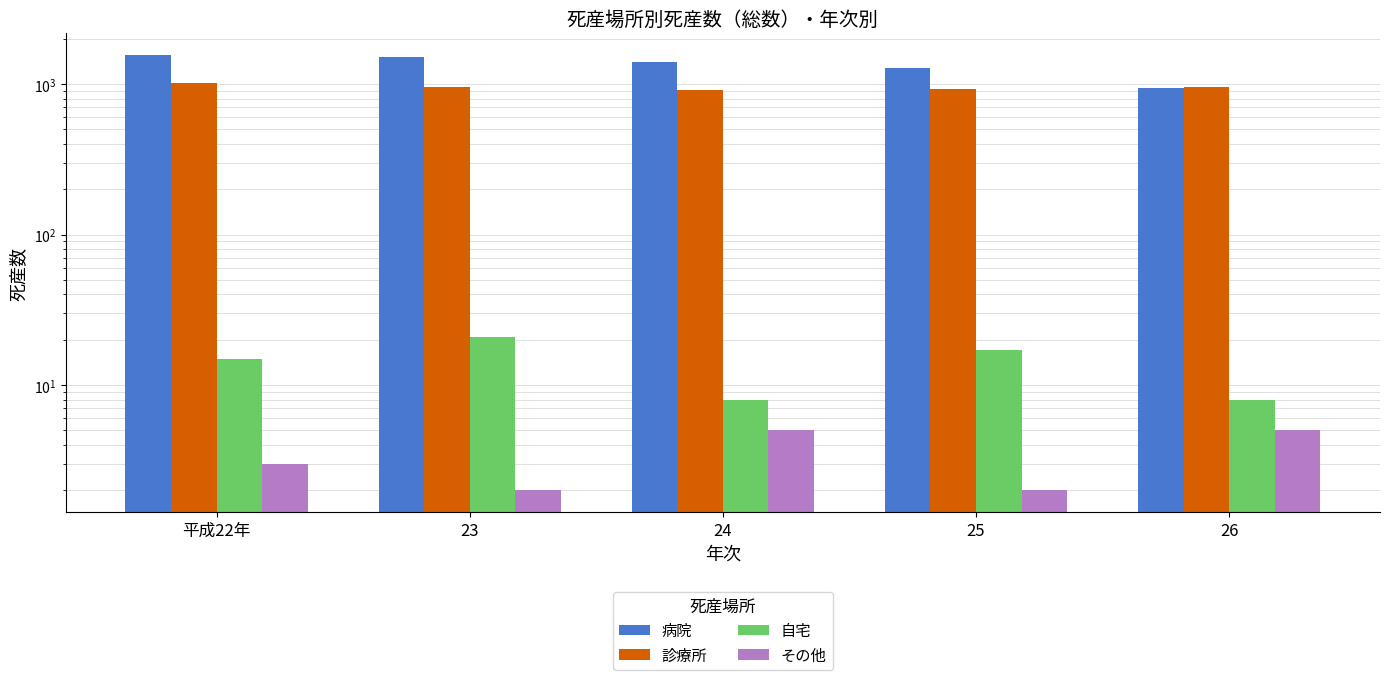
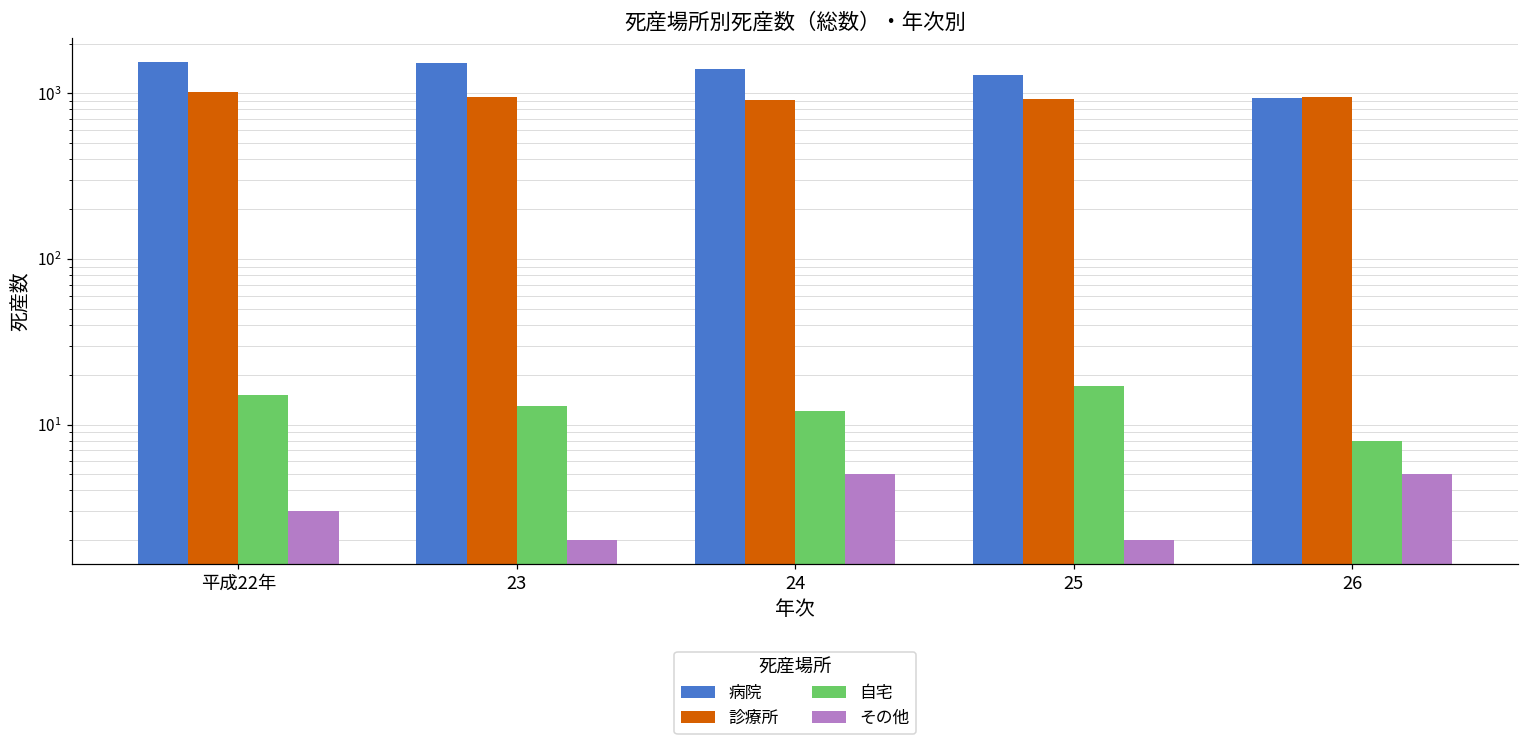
自宅, 23: 21 -> 13
自宅, 24: 8 -> 12
